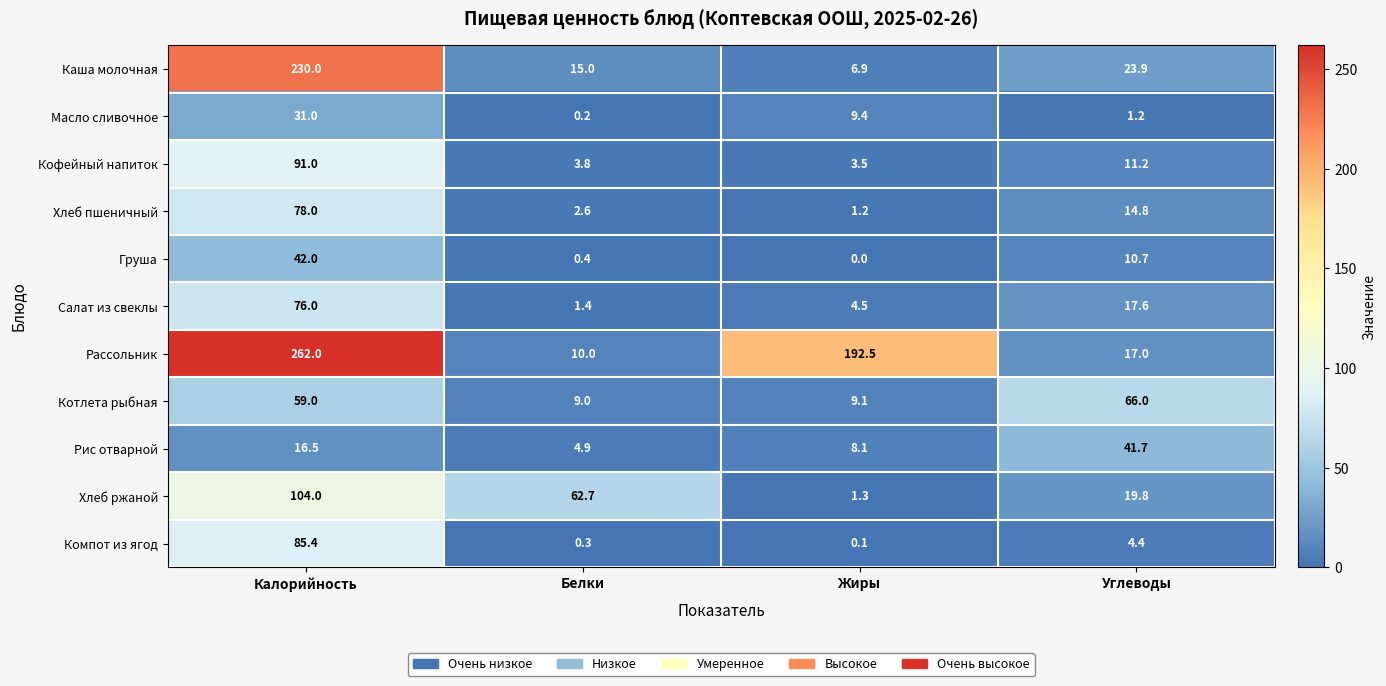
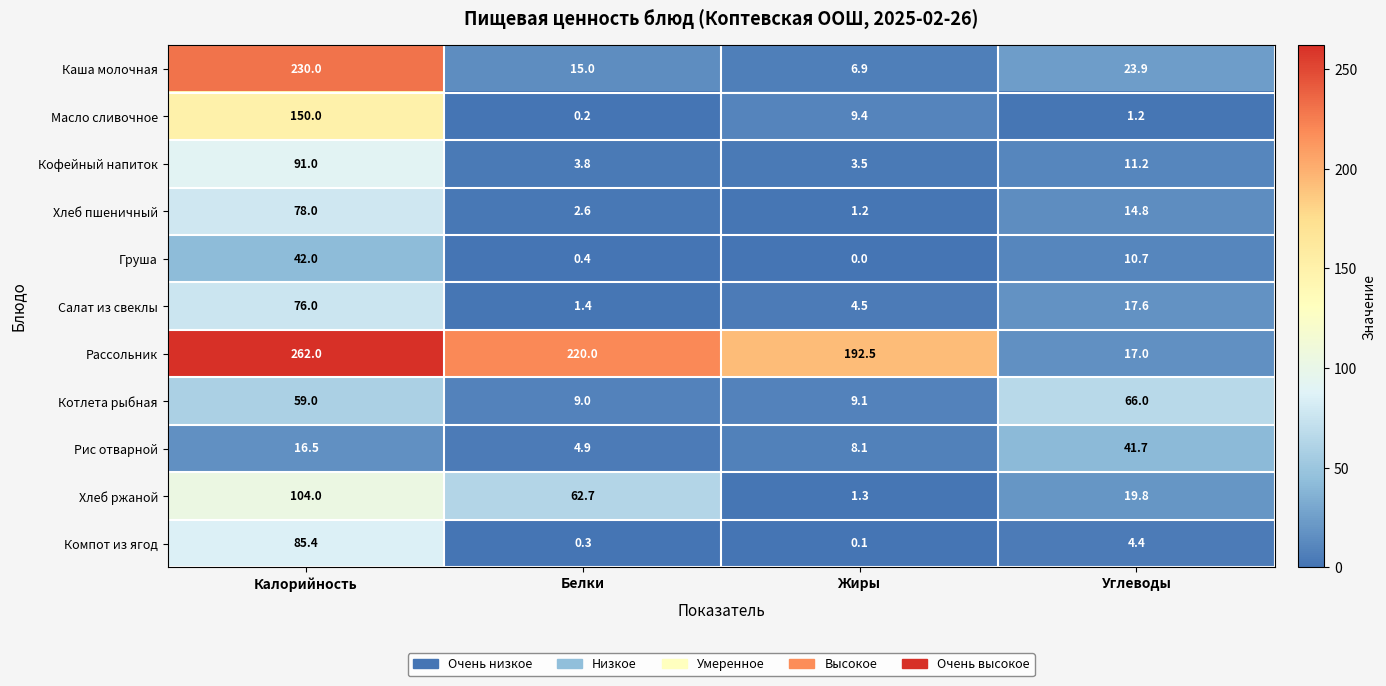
Масло сливочное, Калорийность: 31.0 -> 150.0
Рассольник, Белки: 10.0 -> 220.0
